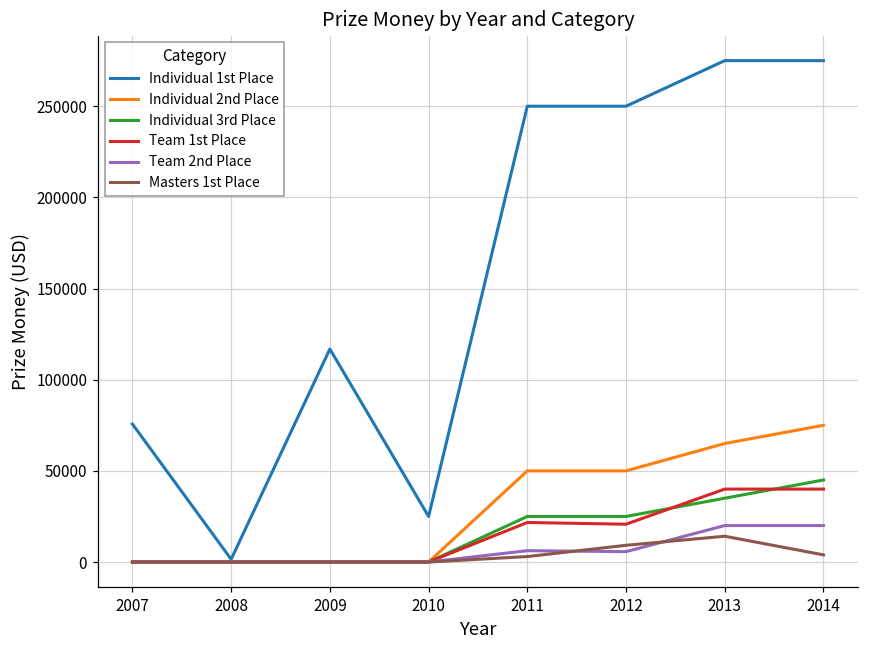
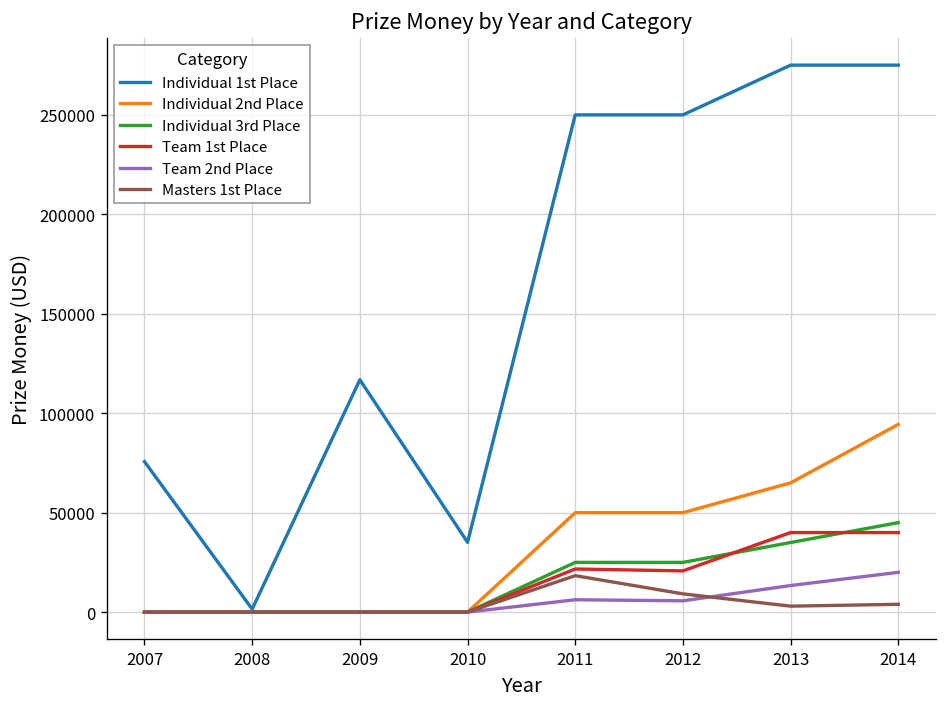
Individual 1st Place, 2010: 25000 -> 35000
Masters 1st Place, 2011: 3000 -> 18000
Team 2nd Place, 2013: 20000 -> 13000
Masters 1st Place, 2013: 14000 -> 3000
Individual 2nd Place, 2014: 75000 -> 94000
